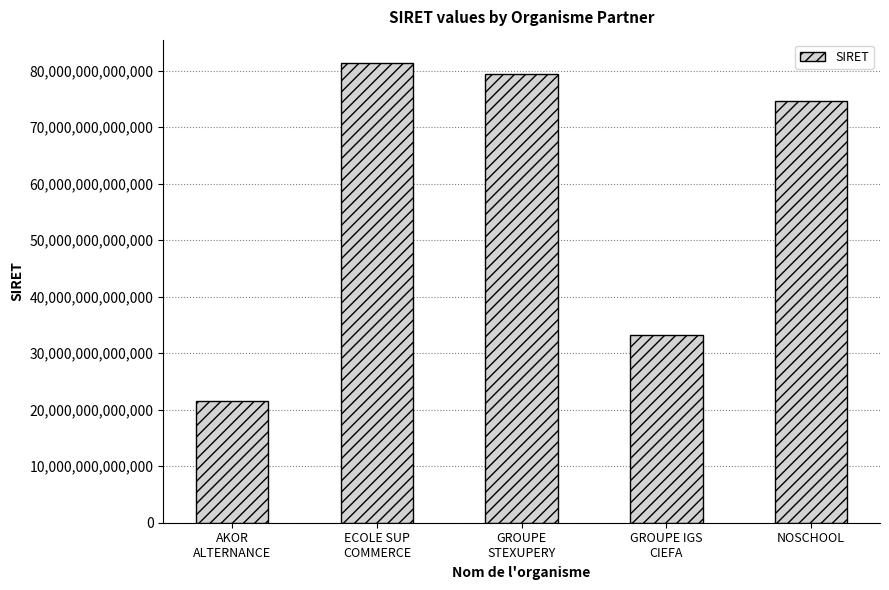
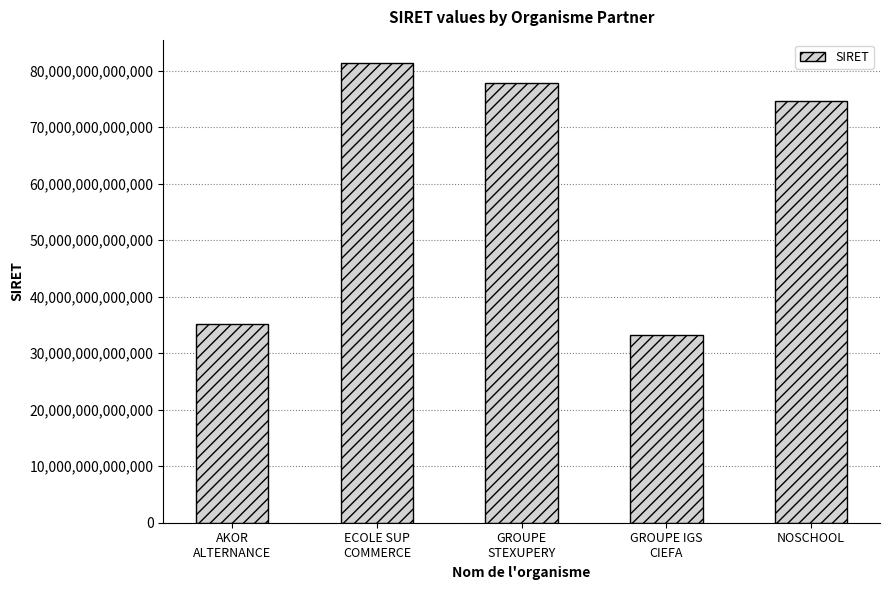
AKOR ALTERNANCE: 21,000,000,000,000 -> 35,000,000,000,000
GROUPE STEXUPERY: 79,000,000,000,000 -> 78,000,000,000,000
